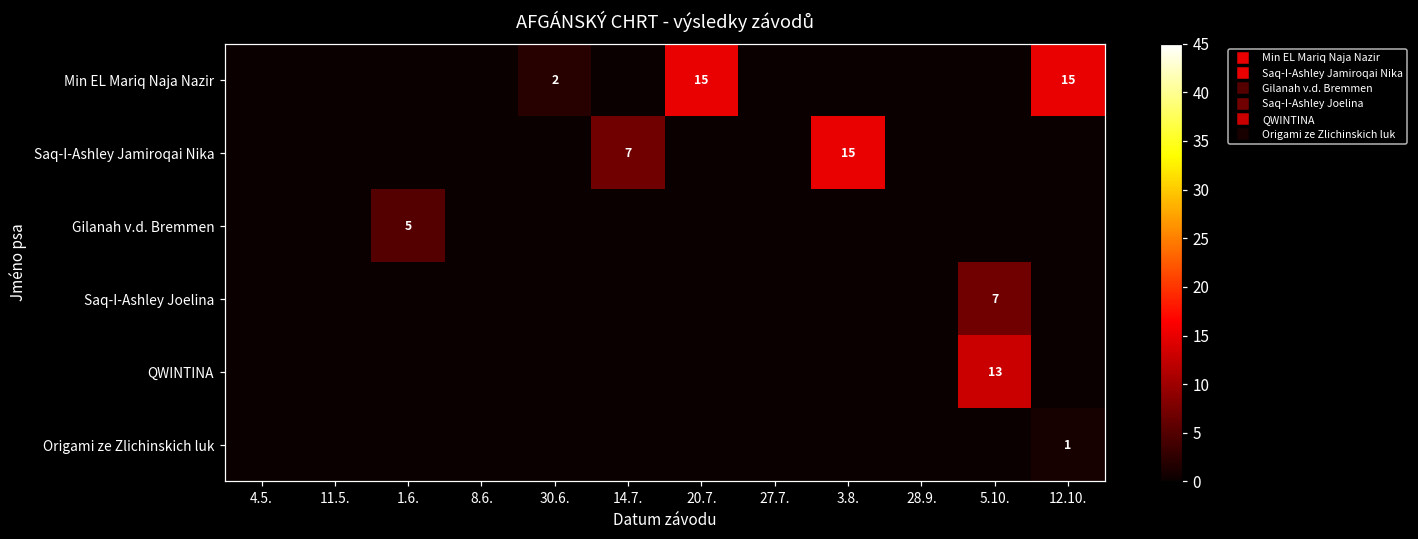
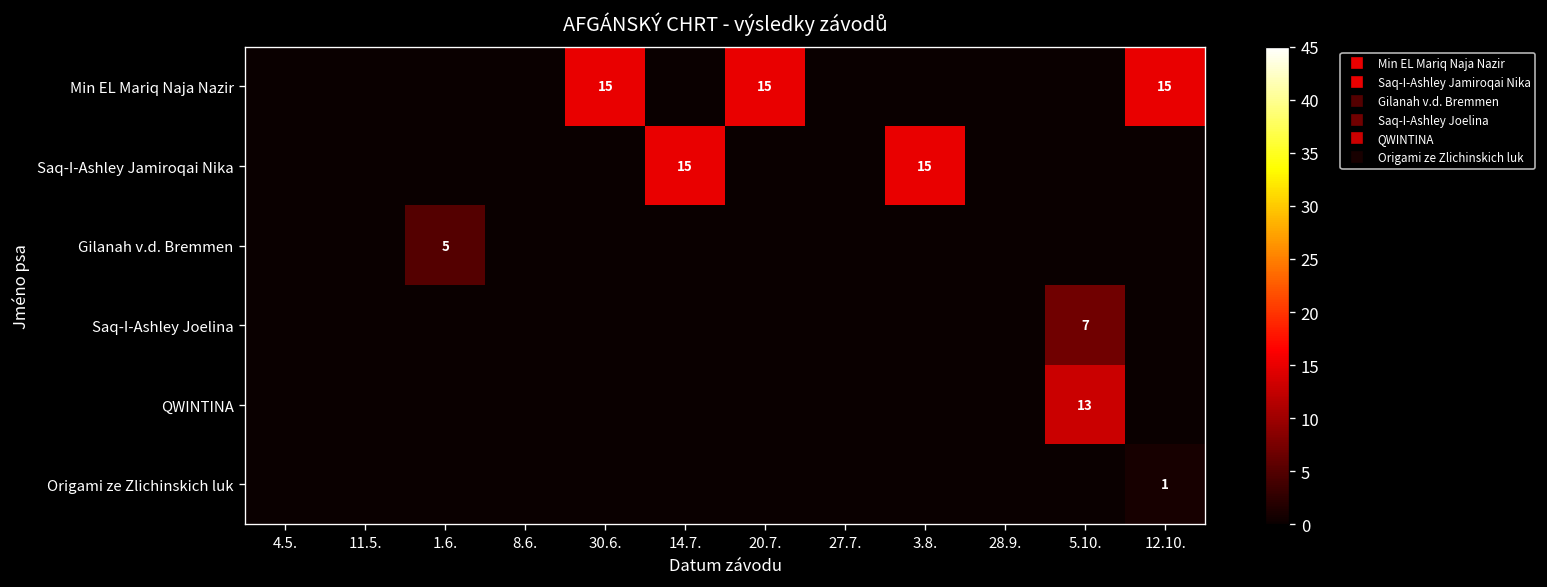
Min EL Mariq Naja Nazir, 30.6.: 2 -> 15
Saq-I-Ashley Jamiroqai Nika, 14.7.: 7 -> 15
